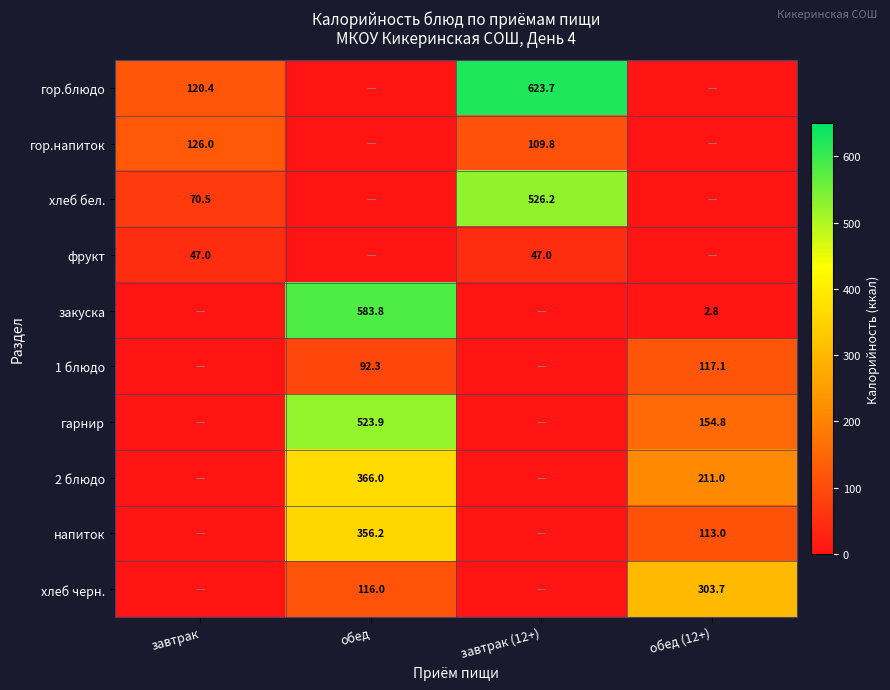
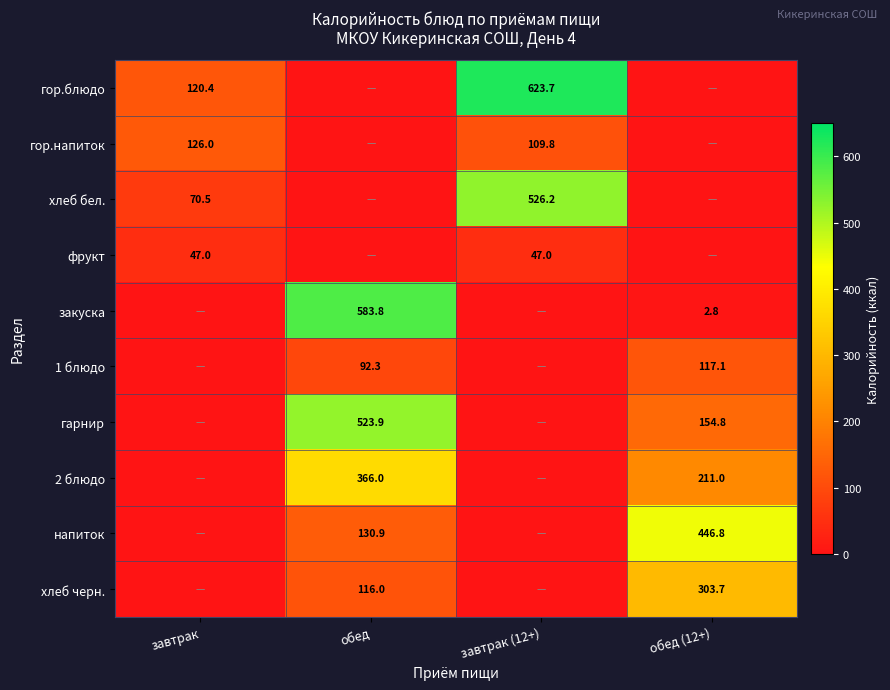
напиток, обед: 356.2 -> 130.9
напиток, обед (12+): 113.0 -> 446.8
